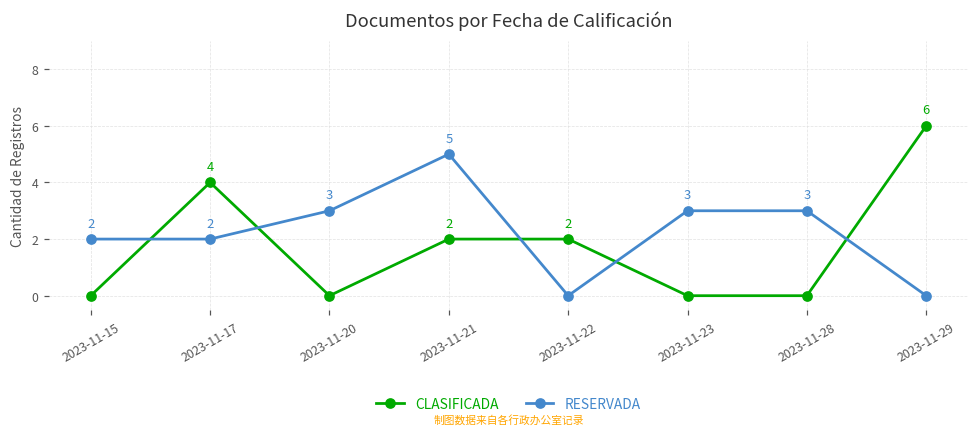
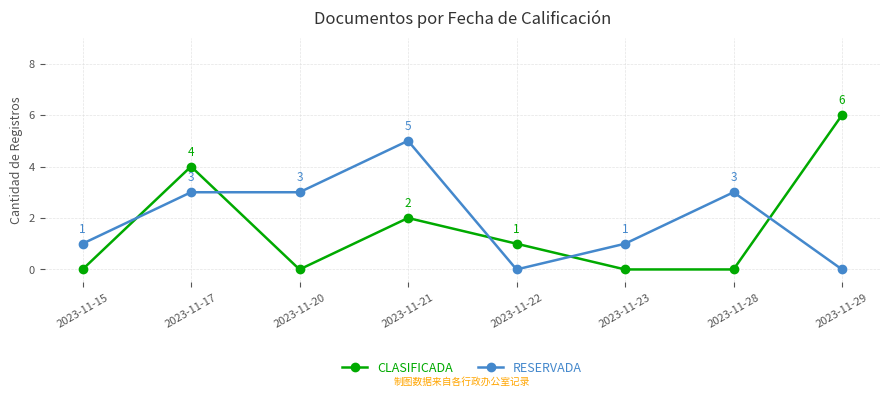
RESERVADA, 2023-11-15: 2 -> 1
RESERVADA, 2023-11-17: 2 -> 3
CLASIFICADA, 2023-11-22: 2 -> 1
RESERVADA, 2023-11-23: 3 -> 1
